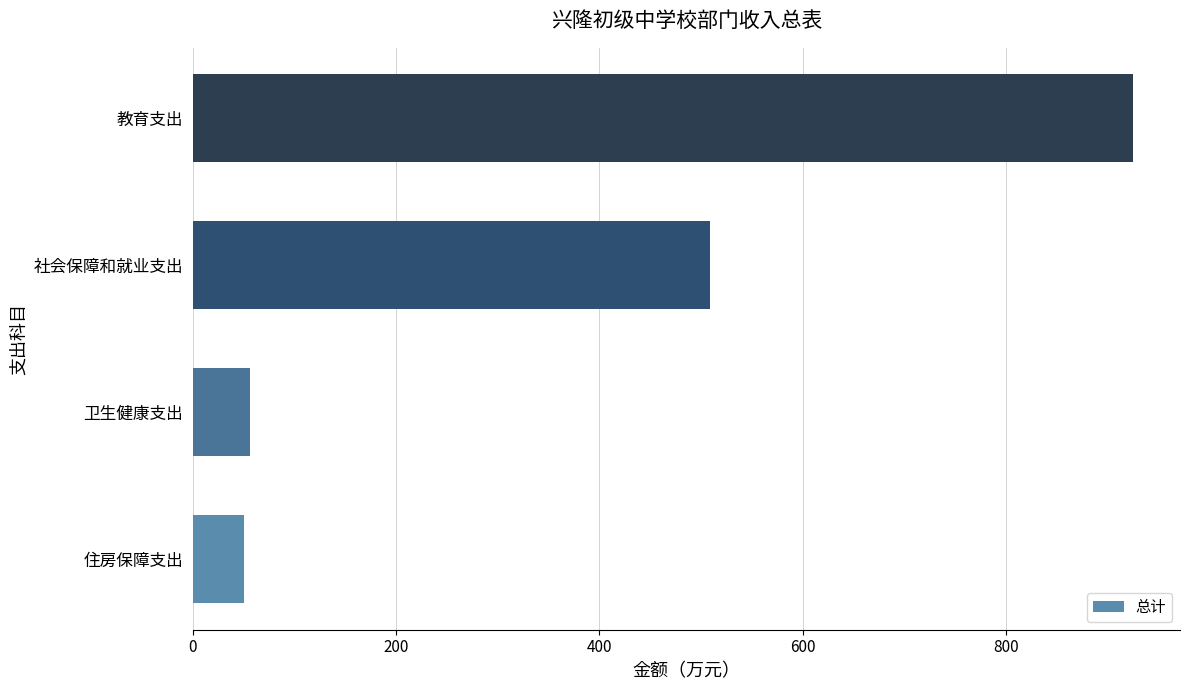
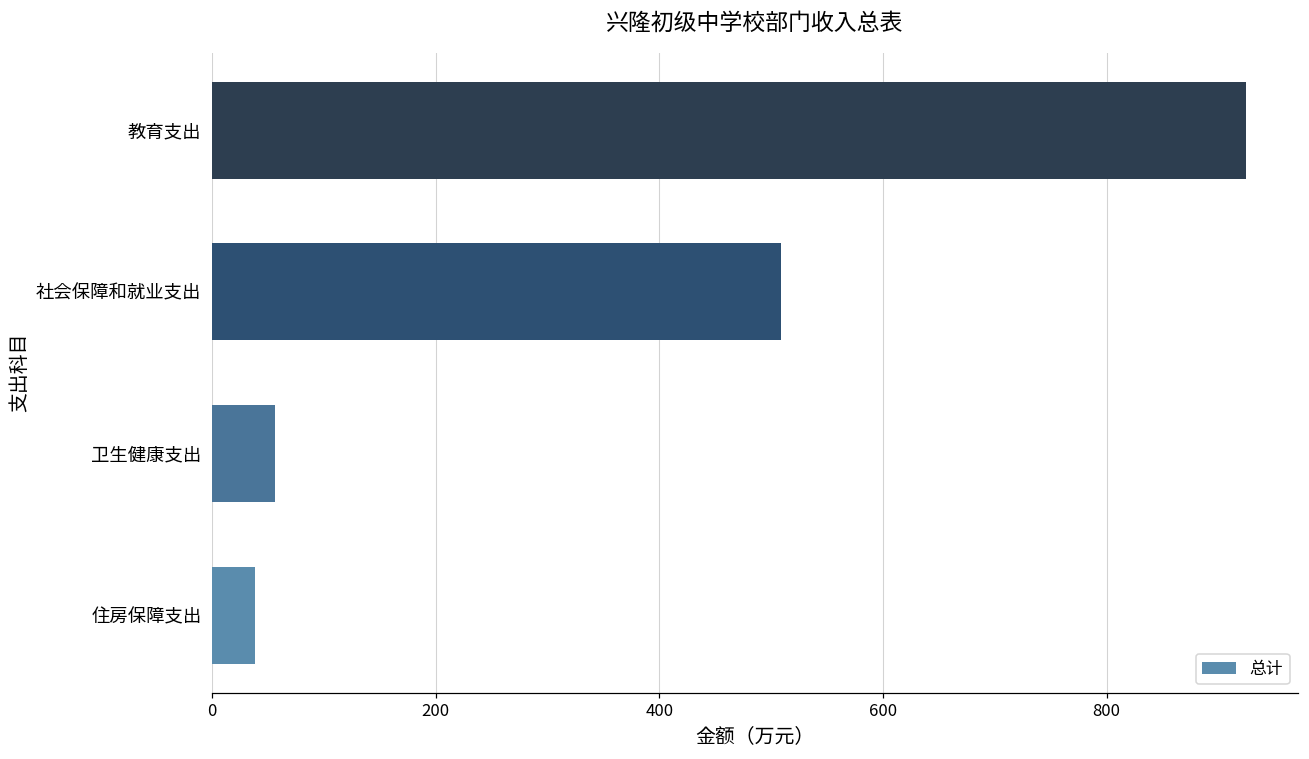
住房保障支出: 50 -> 38
